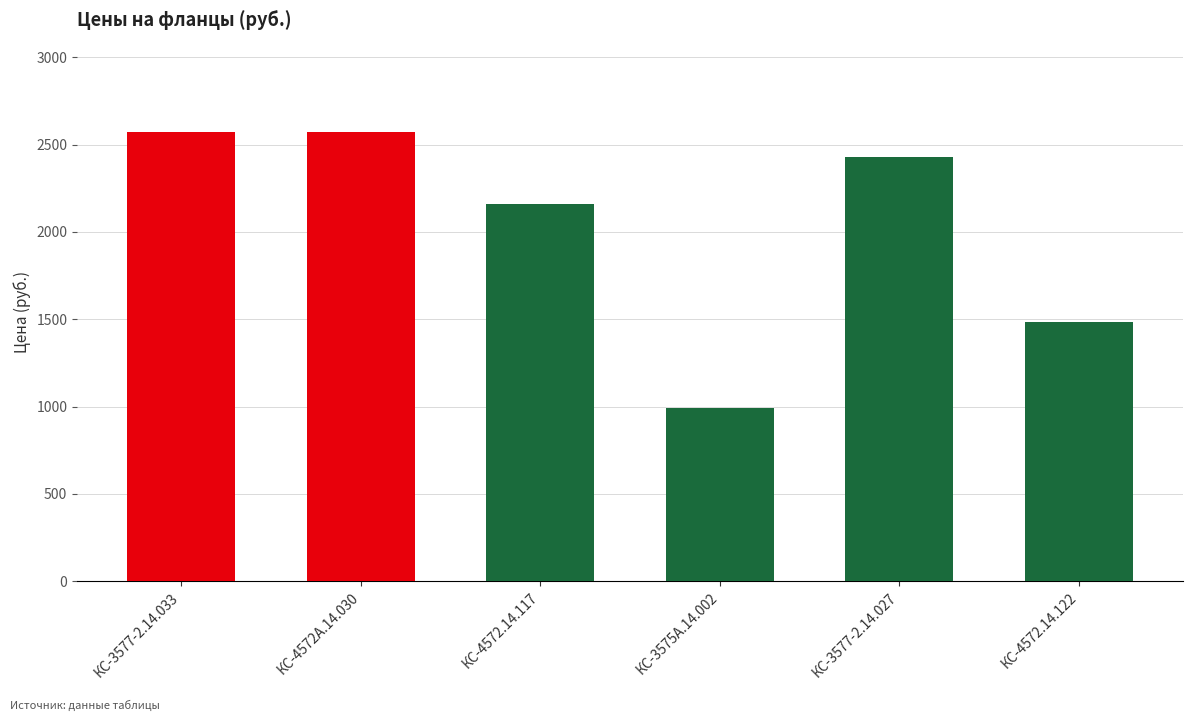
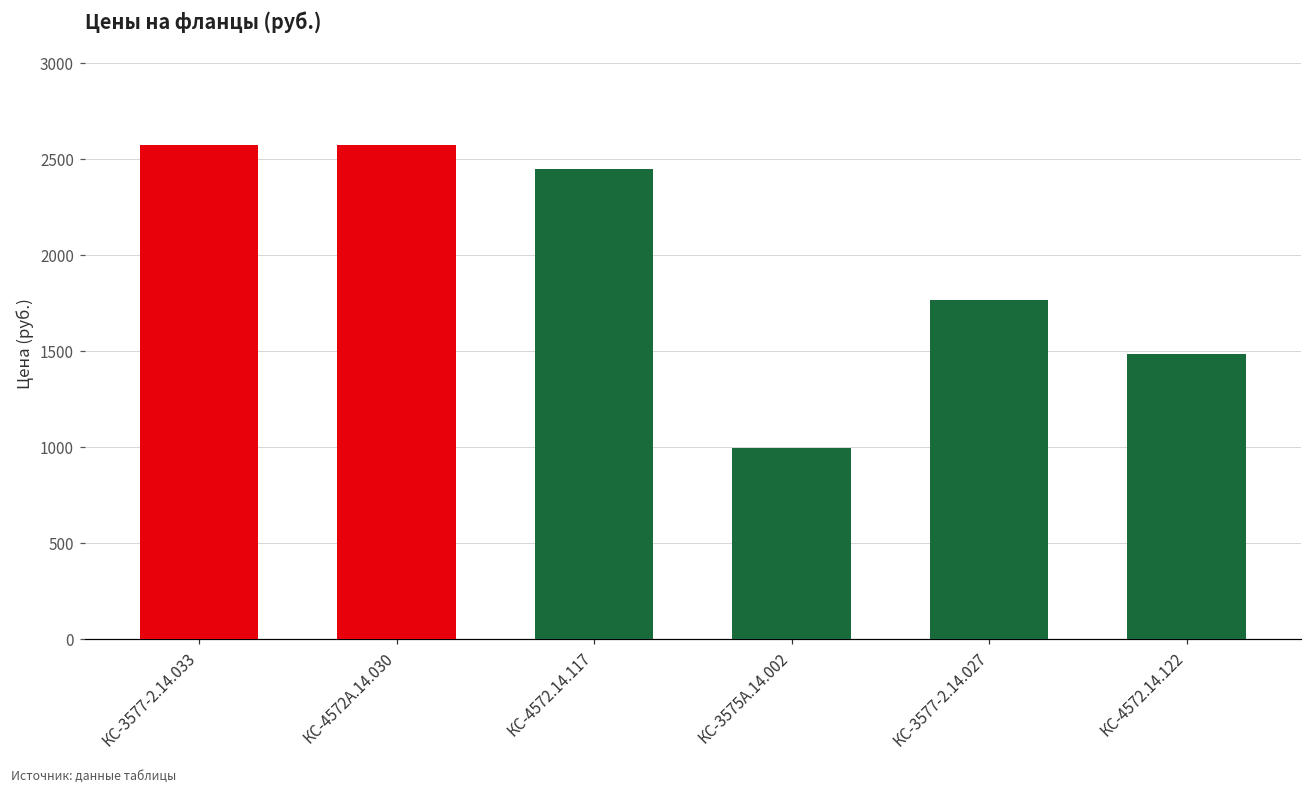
КС-4572.14.117: 2160 -> 2450
КС-3577-2.14.027: 2430 -> 1770
